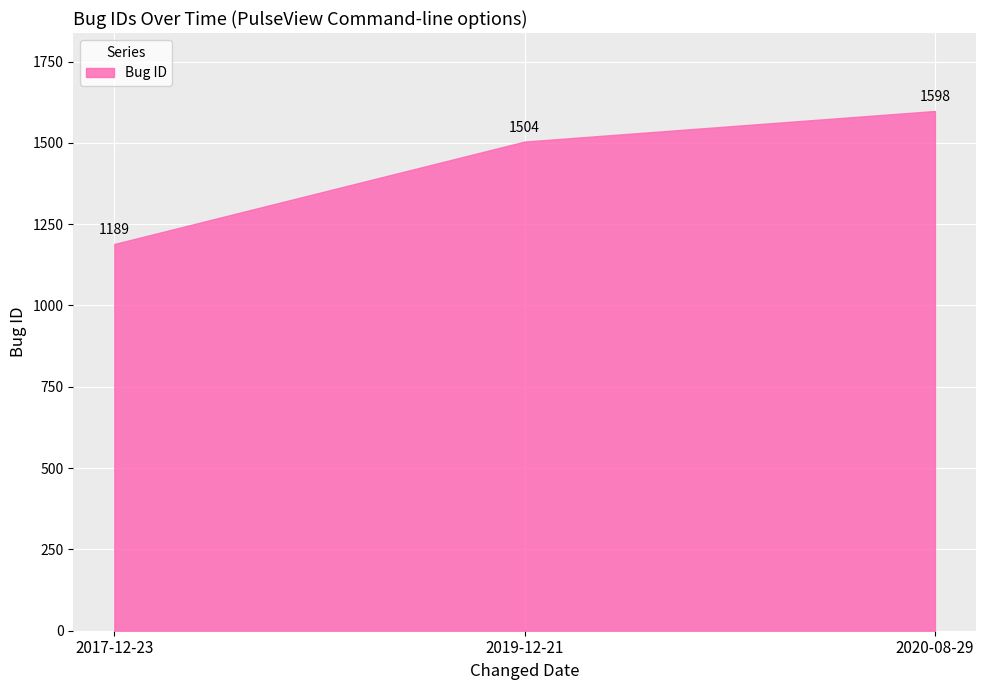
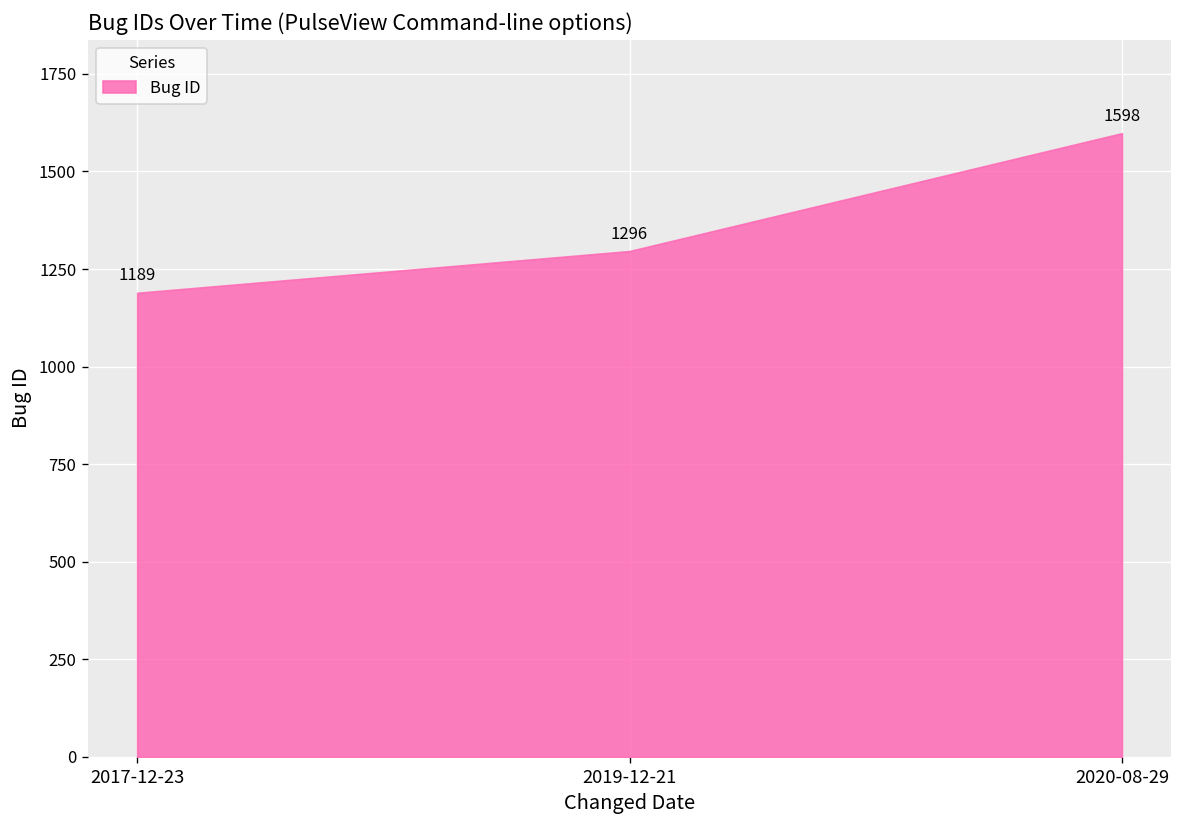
2019-12-21: 1504 -> 1296
